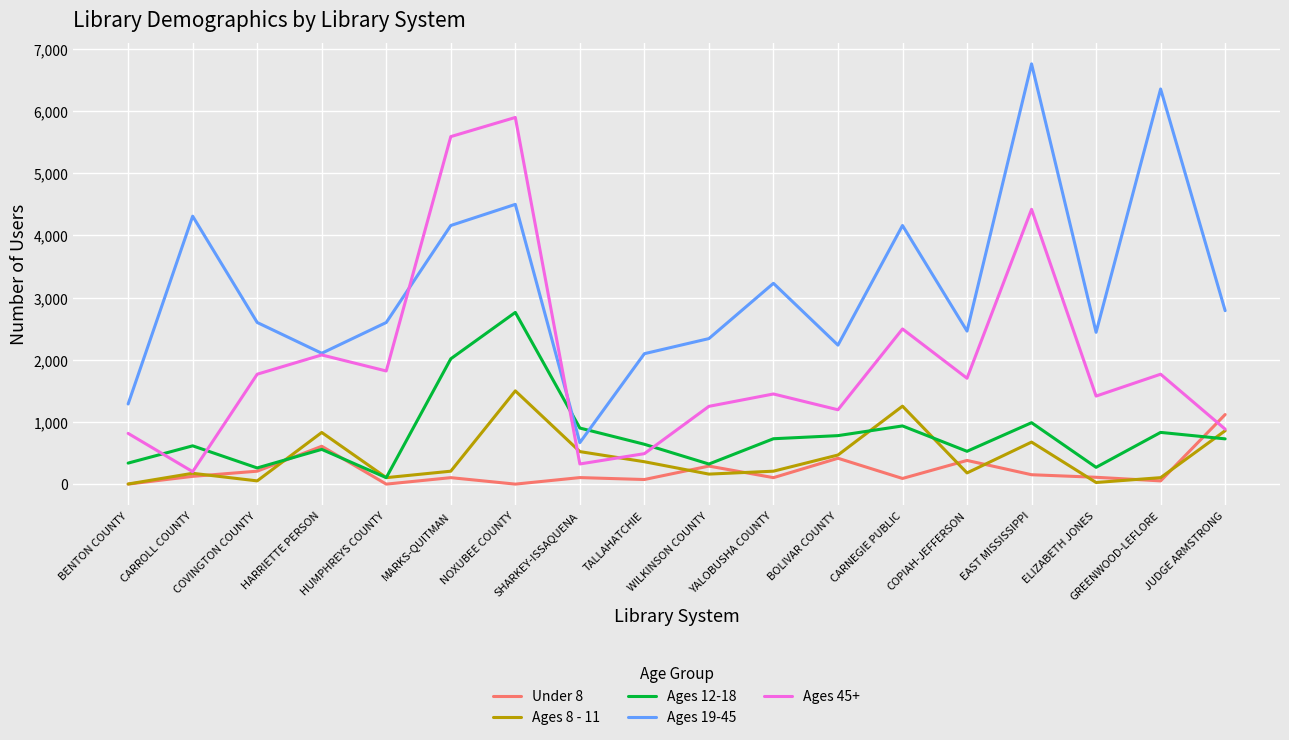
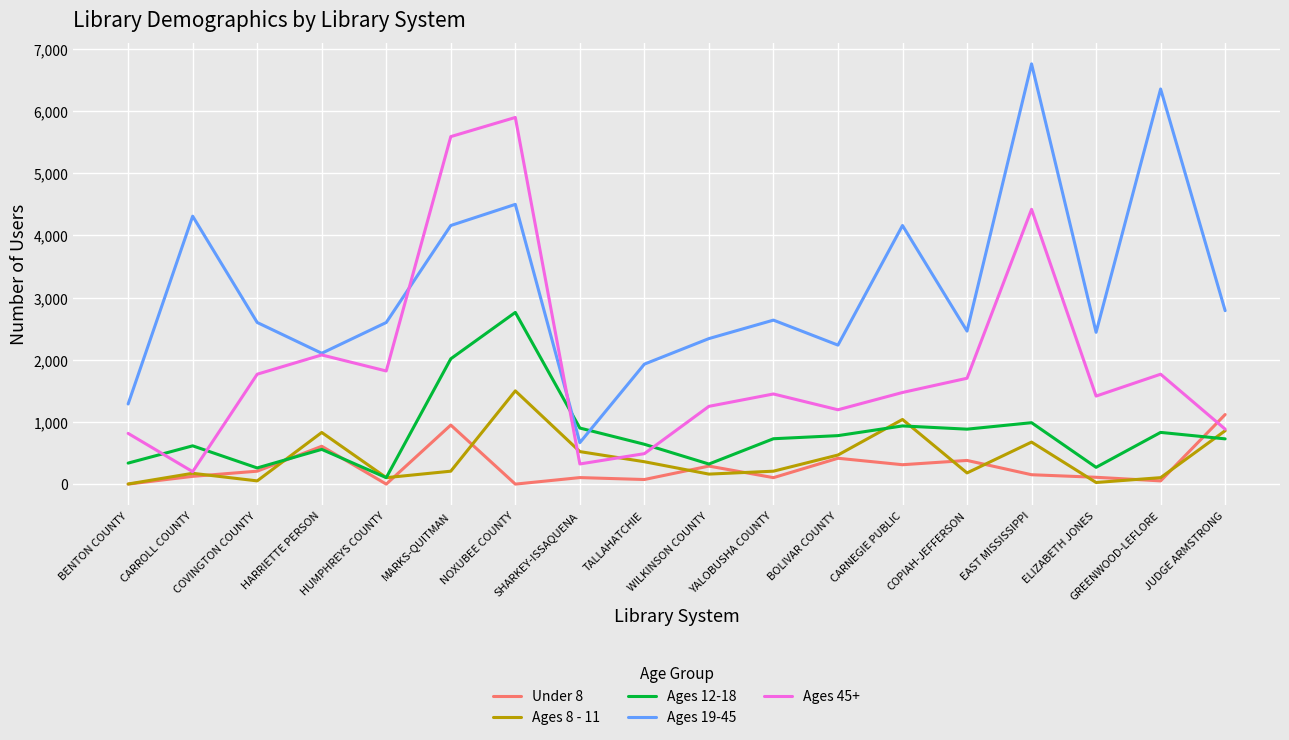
Under 8, MARKS-QUITMAN: 100 -> 1,000
Ages 19-45, TALLAHATCHIE: 2,100 -> 1,900
Ages 19-45, YALOBUSHA COUNTY: 3,200 -> 2,600
Under 8, CARNEGIE PUBLIC: 100 -> 300
Ages 8 - 11, CARNEGIE PUBLIC: 1,300 -> 1,000
Ages 45+, CARNEGIE PUBLIC: 2,500 -> 1,500
Ages 12-18, COPIAH-JEFFERSON: 500 -> 900
